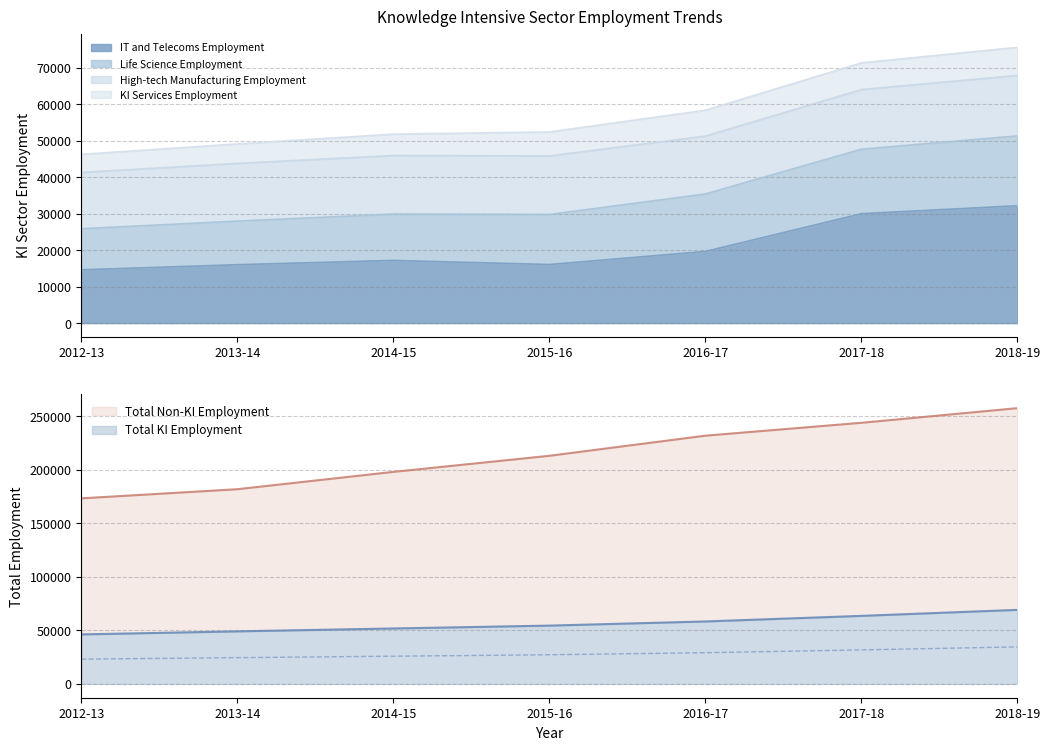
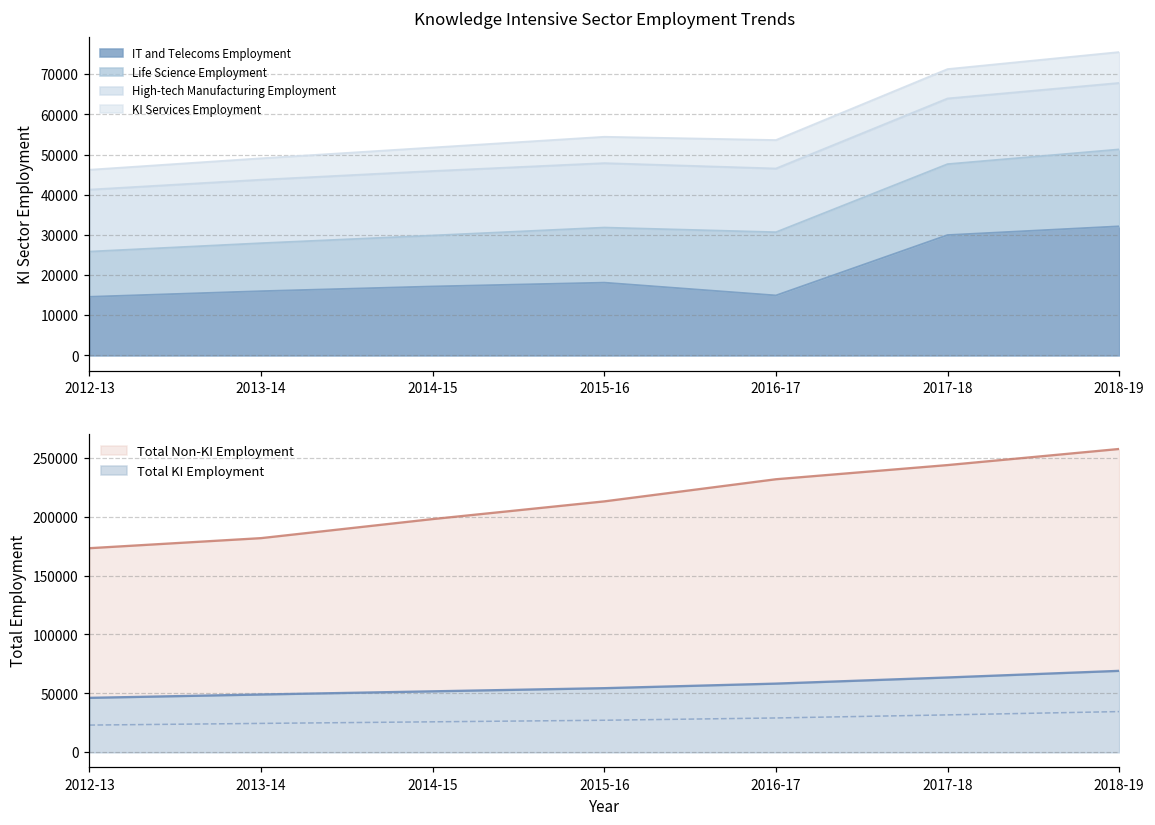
Knowledge Intensive Sector Employment Trends, IT and Telecoms Employment, 2015-16: 16000 -> 18000
Knowledge Intensive Sector Employment Trends, IT and Telecoms Employment, 2016-17: 20000 -> 15000
